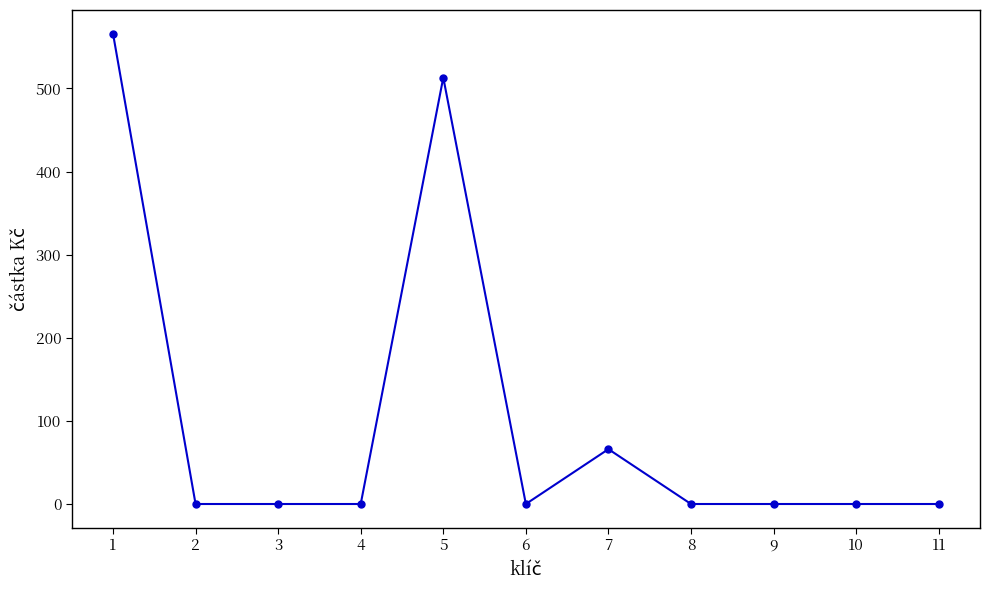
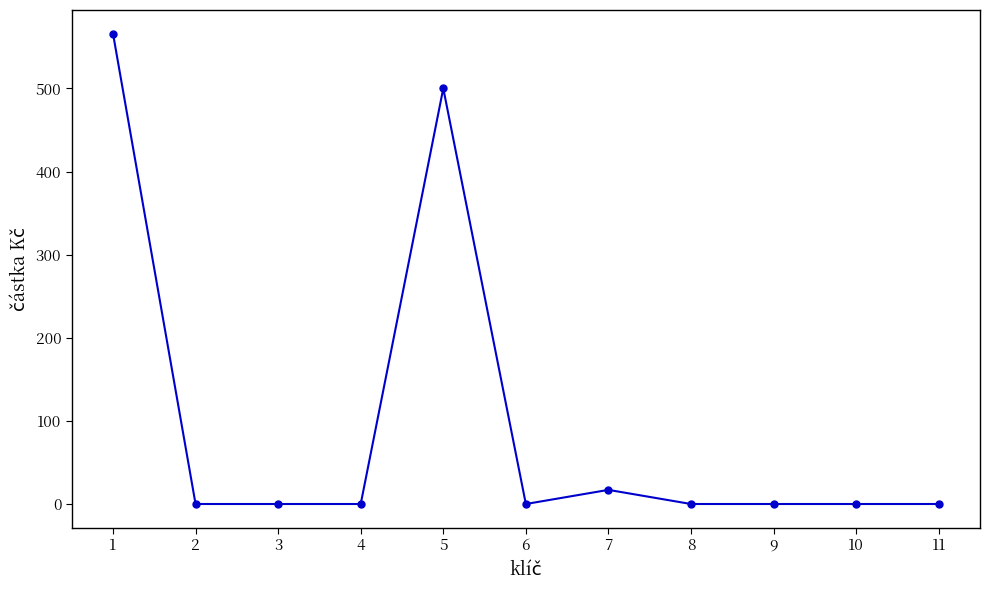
5: 510 -> 500
7: 70 -> 20
